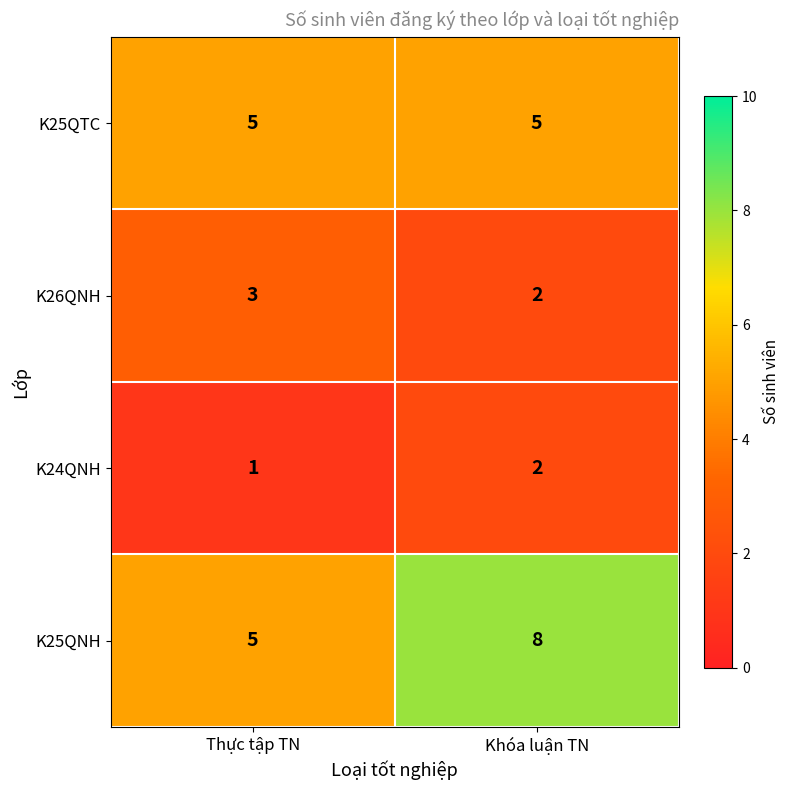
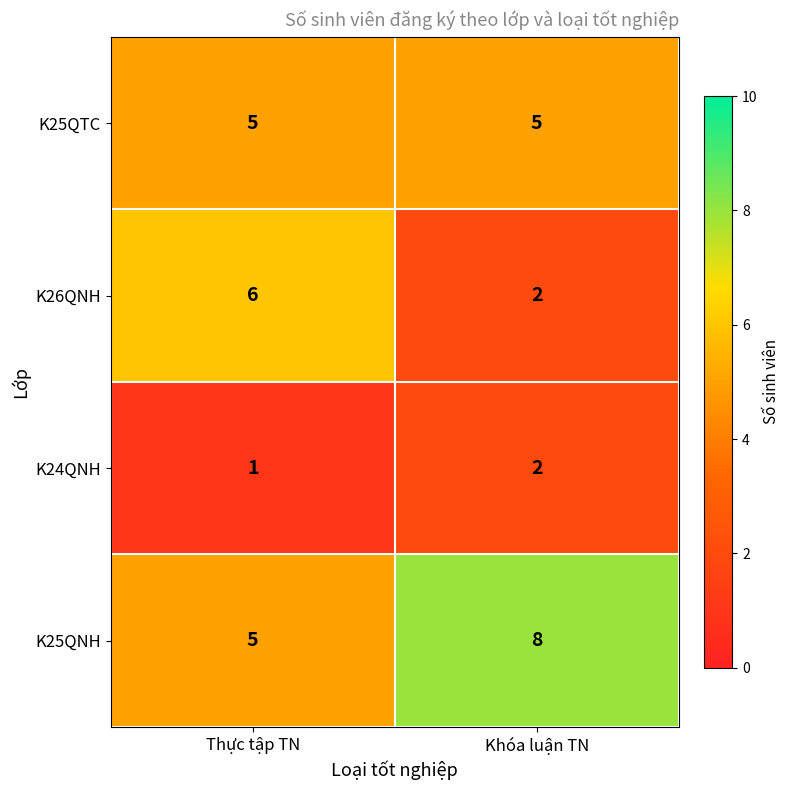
K26QNH, Thực tập TN: 3 -> 6
